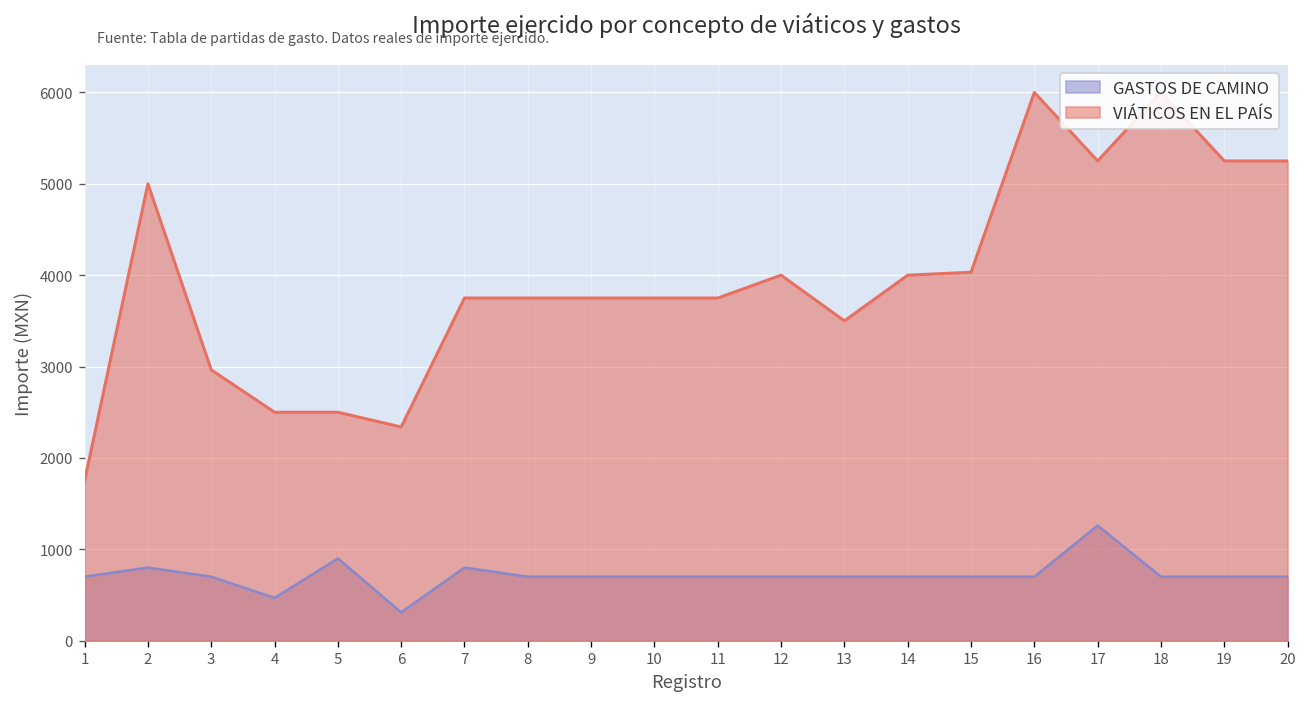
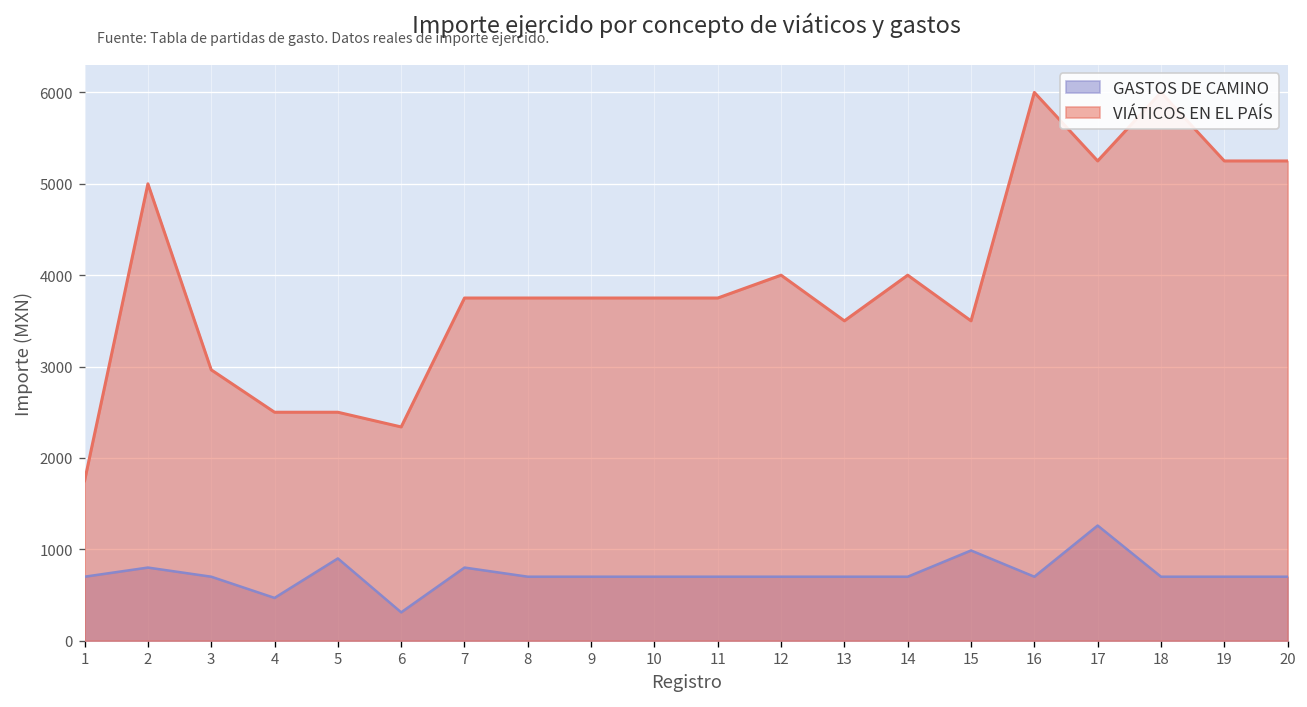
GASTOS DE CAMINO, 15: 700 -> 1000
VIÁTICOS EN EL PAÍS, 15: 4000 -> 3500
